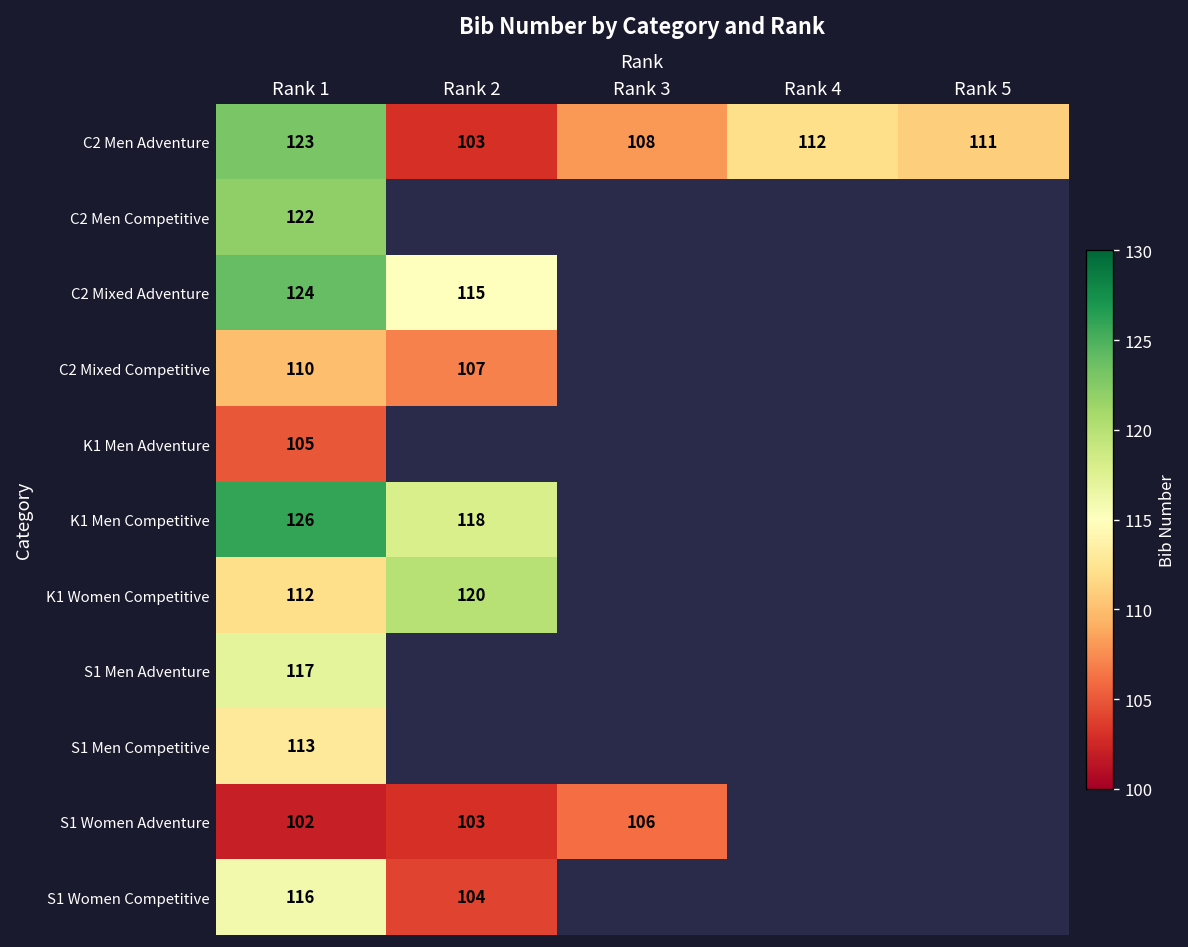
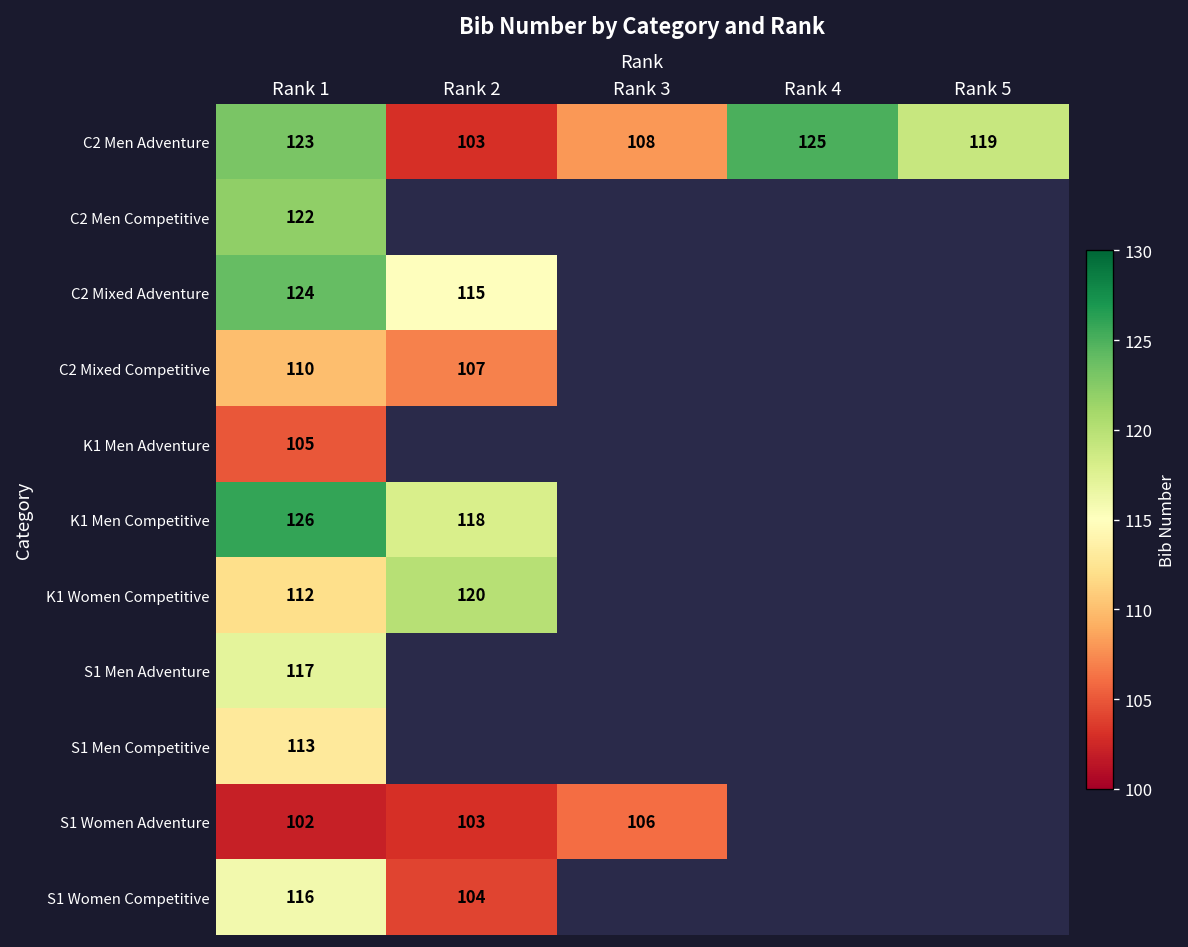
C2 Men Adventure, Rank 4: 112 -> 125
C2 Men Adventure, Rank 5: 111 -> 119
